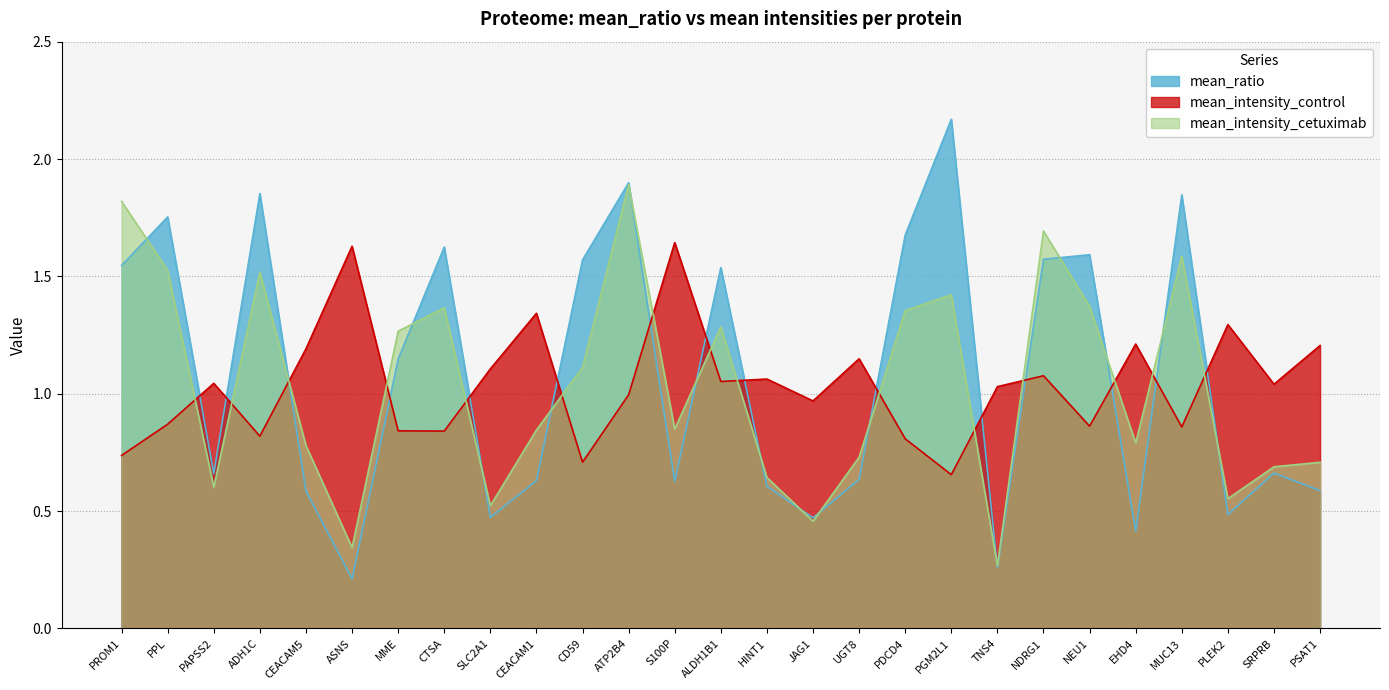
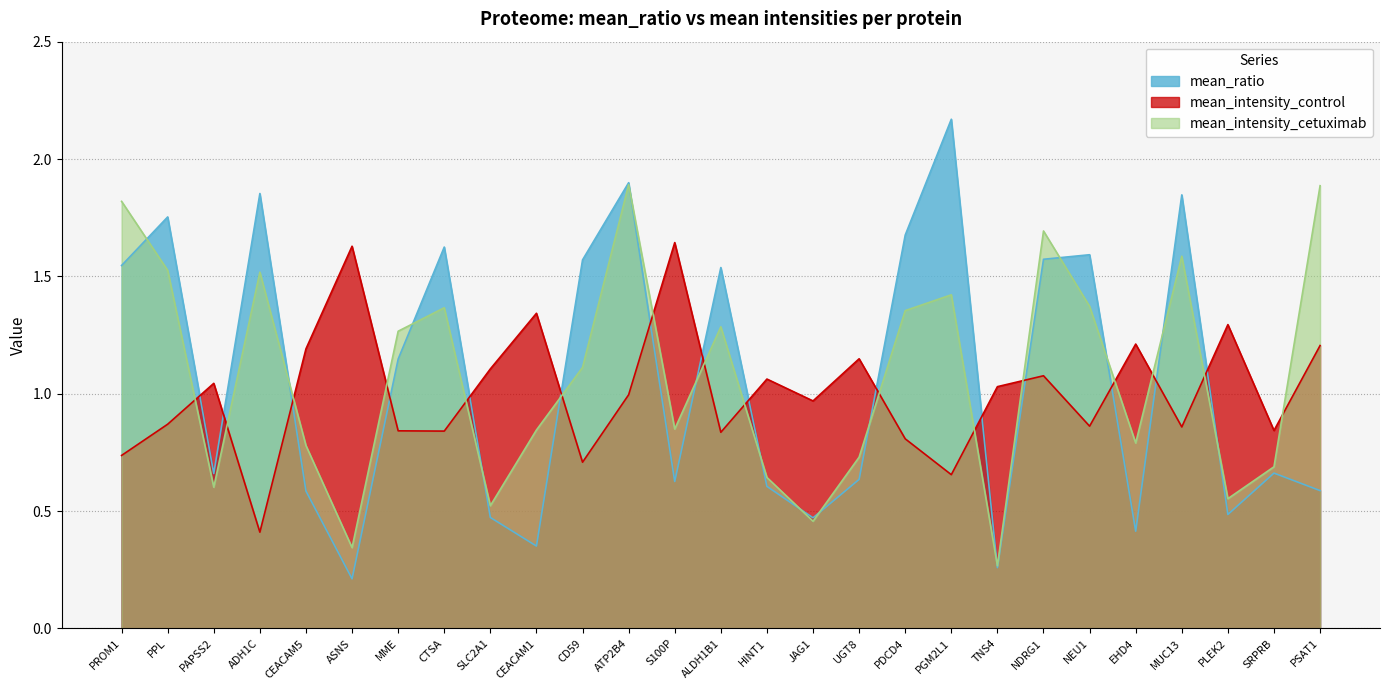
mean_intensity_control, ADH1C: 0.82 -> 0.41
mean_ratio, CEACAM1: 0.63 -> 0.35
mean_intensity_control, ALDH1B1: 1.05 -> 0.84
mean_intensity_control, SRPRB: 1.04 -> 0.84
mean_intensity_cetuximab, PSAT1: 0.71 -> 1.89
